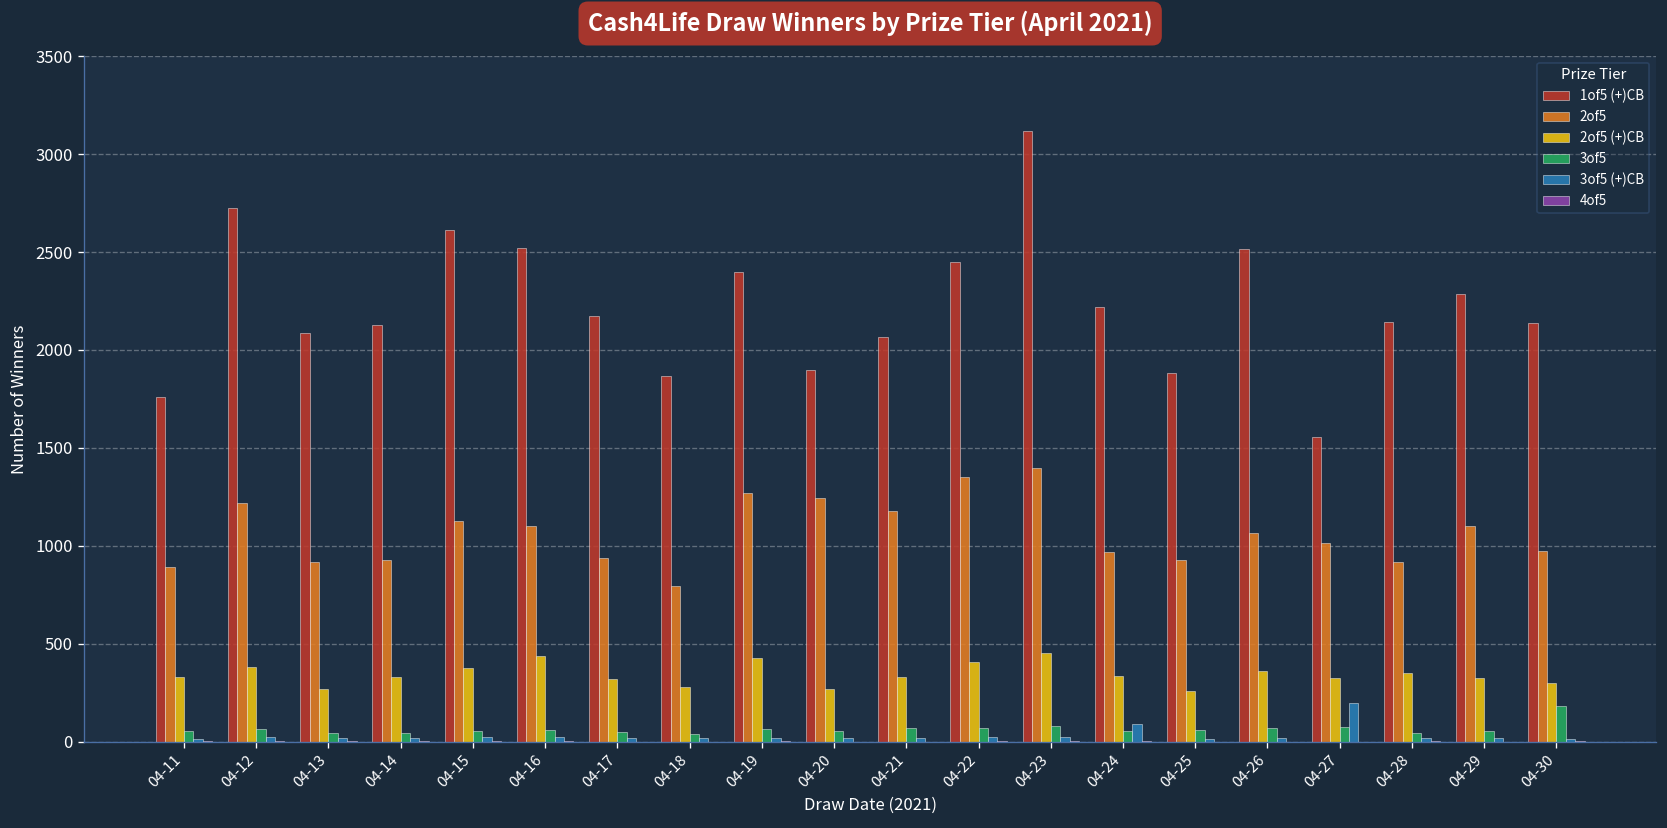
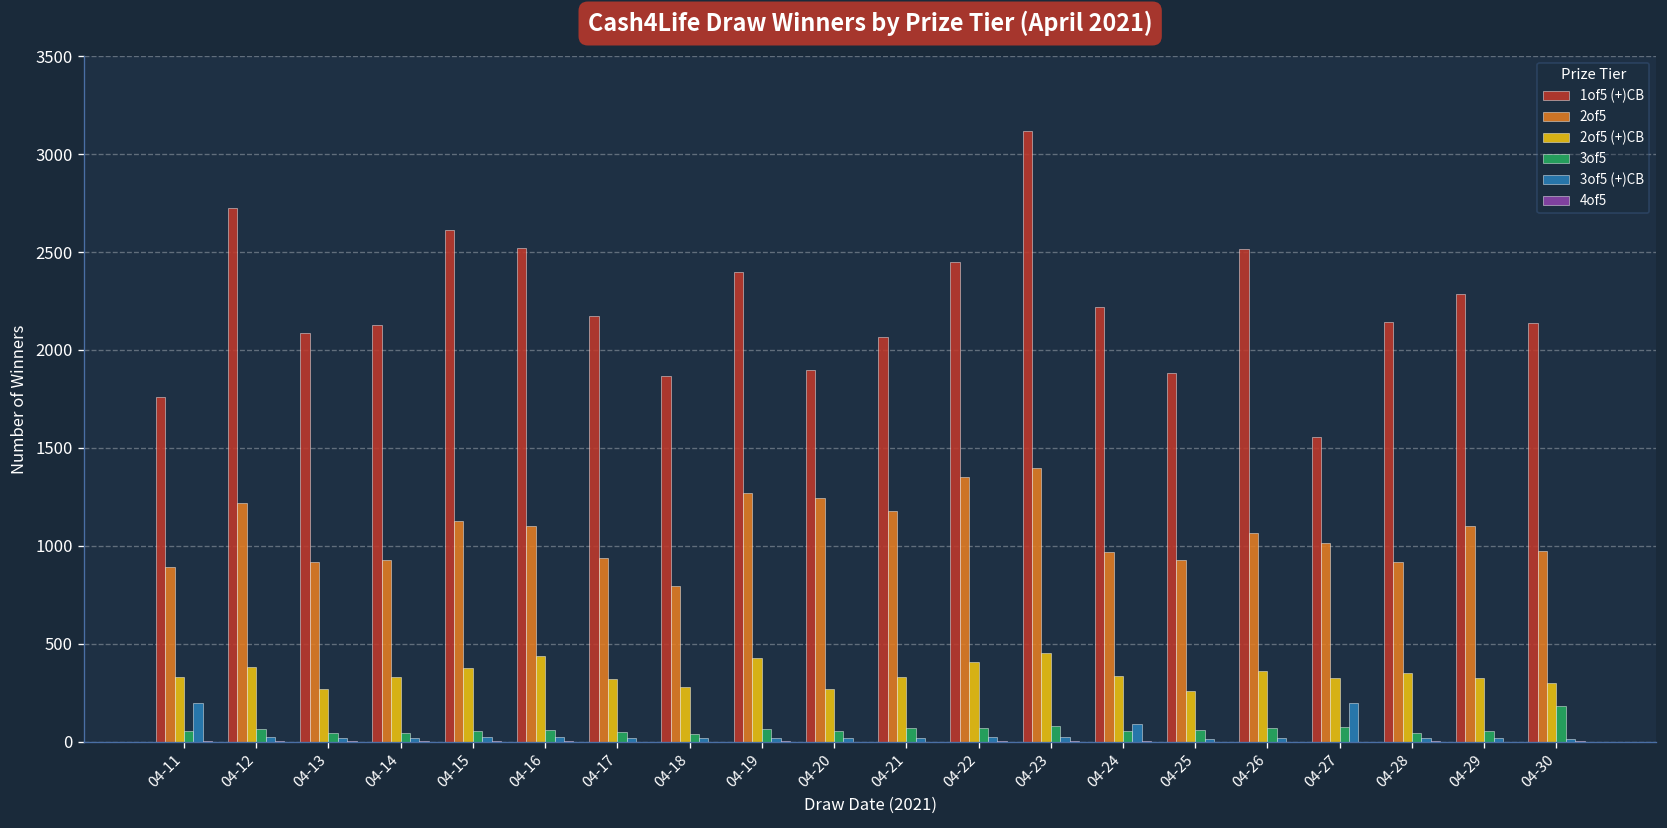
3of5 (+)CB, 04-11: 10 -> 200
